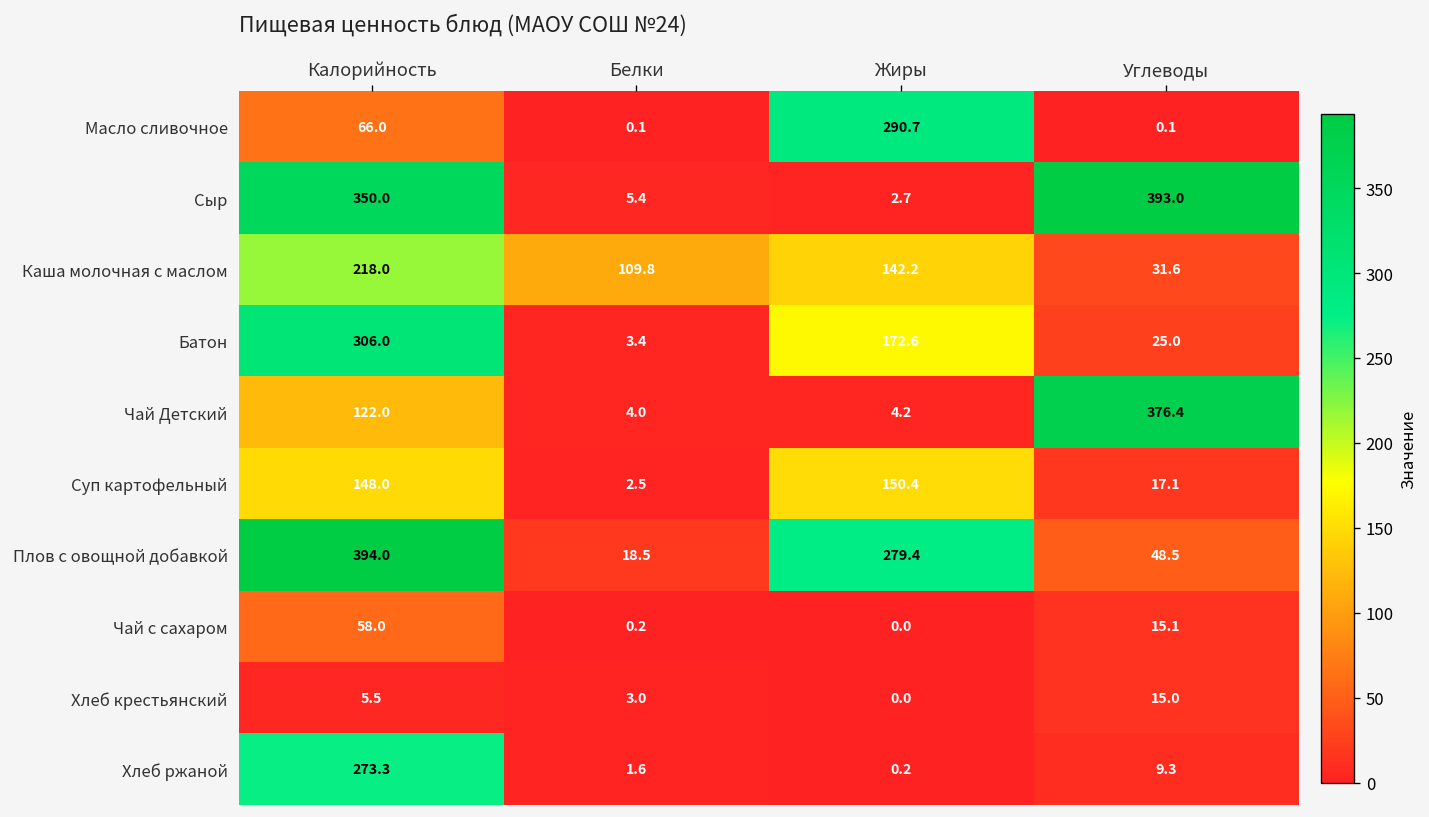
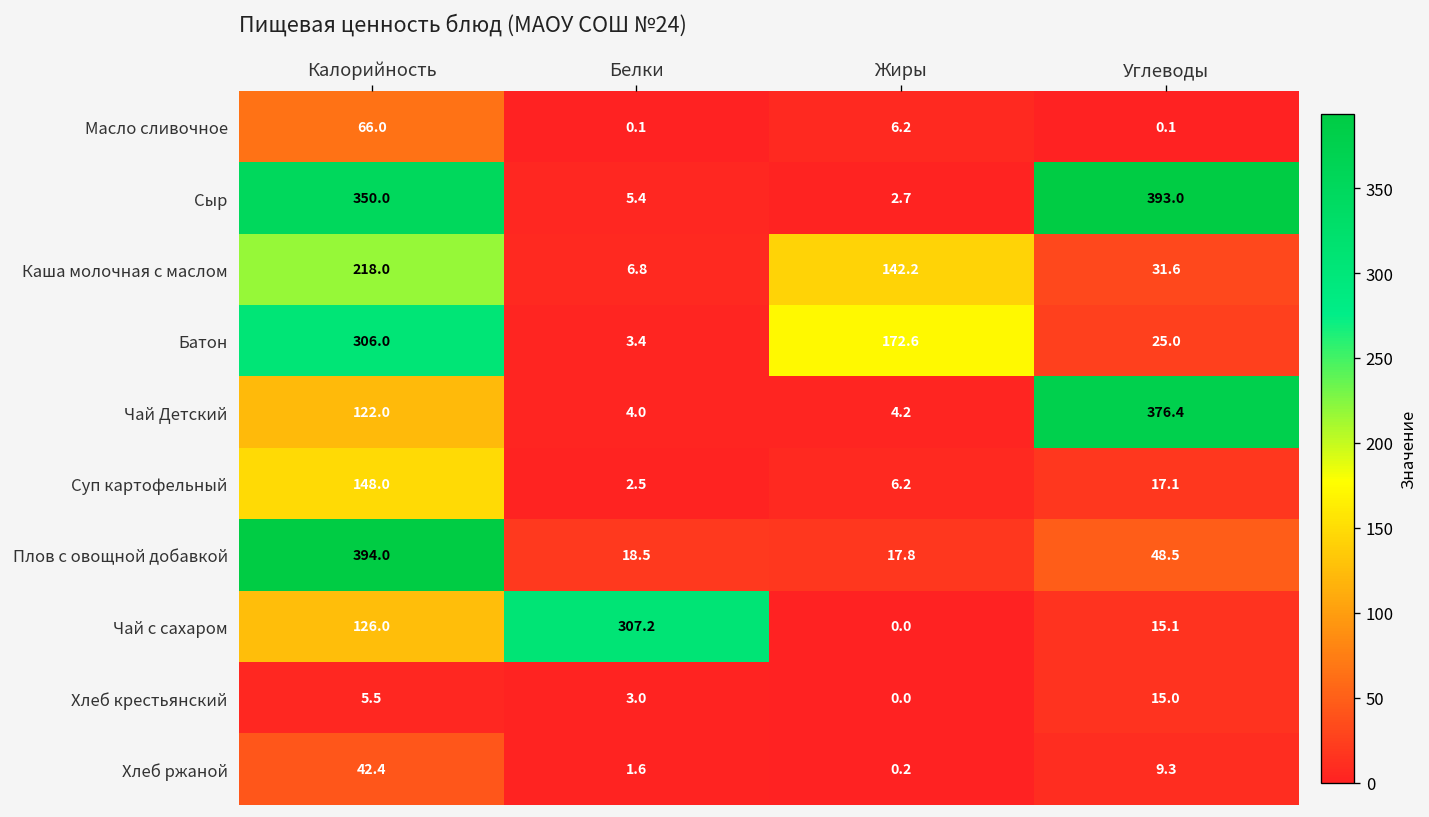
Масло сливочное, Жиры: 290.7 -> 6.2
Каша молочная с маслом, Белки: 109.8 -> 6.8
Суп картофельный, Жиры: 150.4 -> 6.2
Плов с овощной добавкой, Жиры: 279.4 -> 17.8
Чай с сахаром, Калорийность: 58.0 -> 126.0
Чай с сахаром, Белки: 0.2 -> 307.2
Хлеб ржаной, Калорийность: 273.3 -> 42.4
